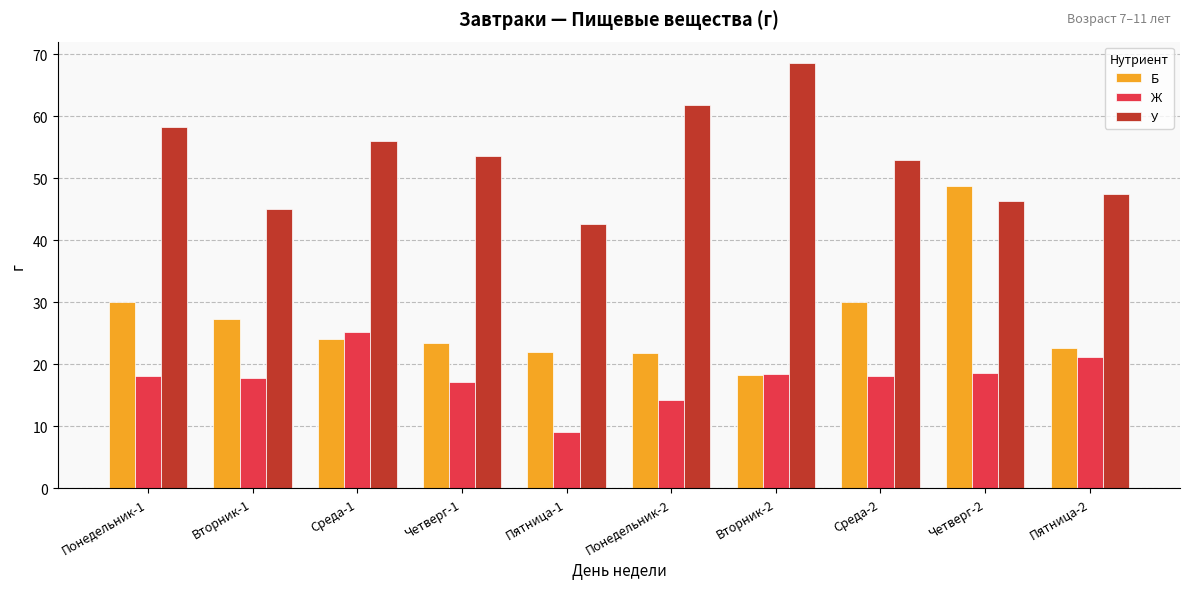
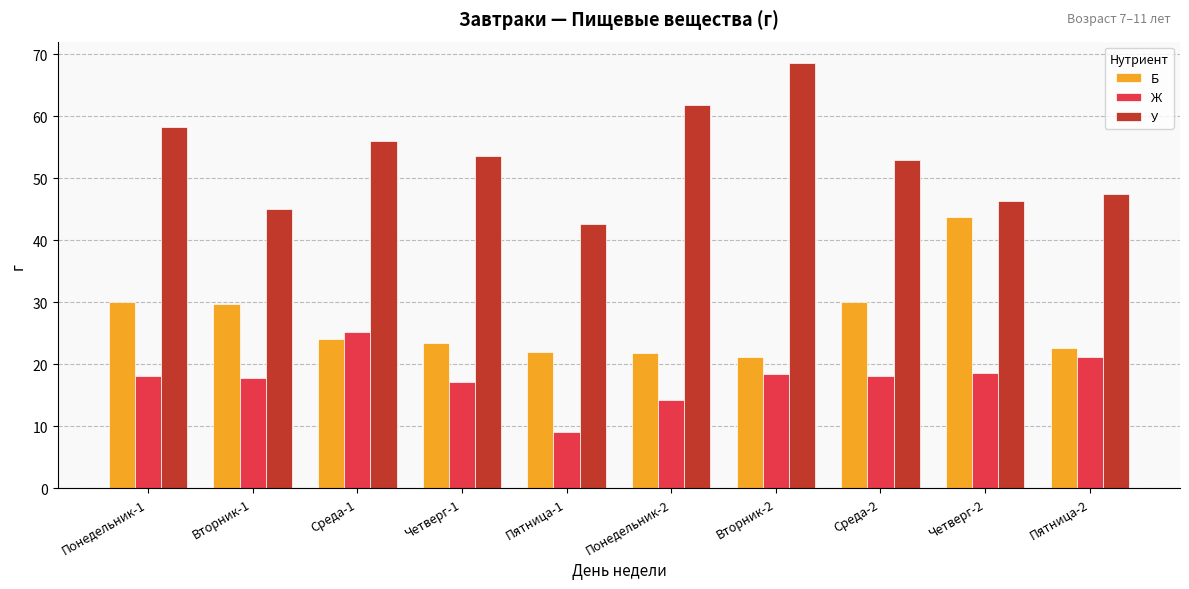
Б, Вторник-1: 27 -> 30
Б, Вторник-2: 18 -> 21
Б, Четверг-2: 49 -> 44
